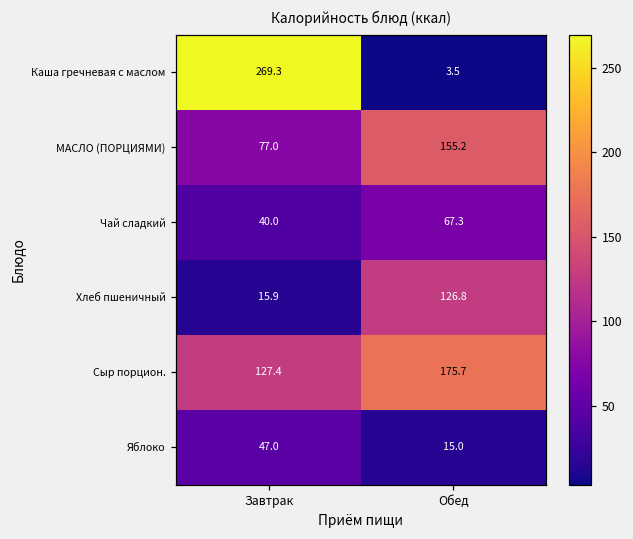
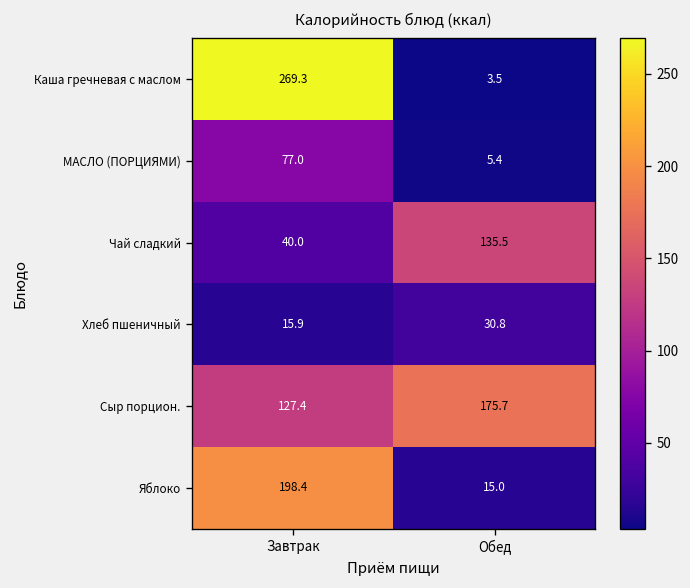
МАСЛО (ПОРЦИЯМИ), Обед: 155.2 -> 5.4
Чай сладкий, Обед: 67.3 -> 135.5
Хлеб пшеничный, Обед: 126.8 -> 30.8
Яблоко, Завтрак: 47.0 -> 198.4
